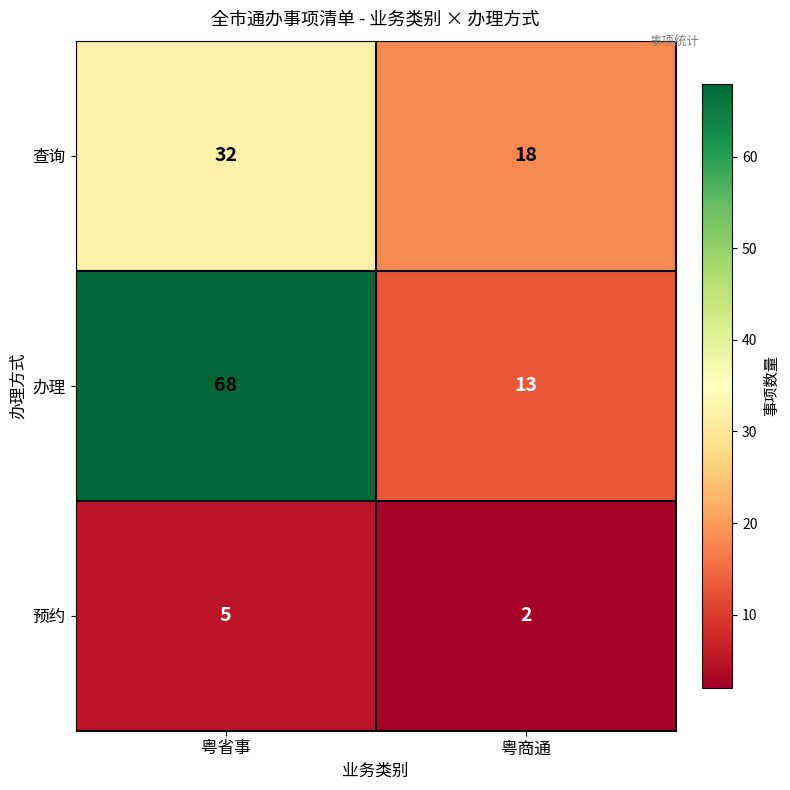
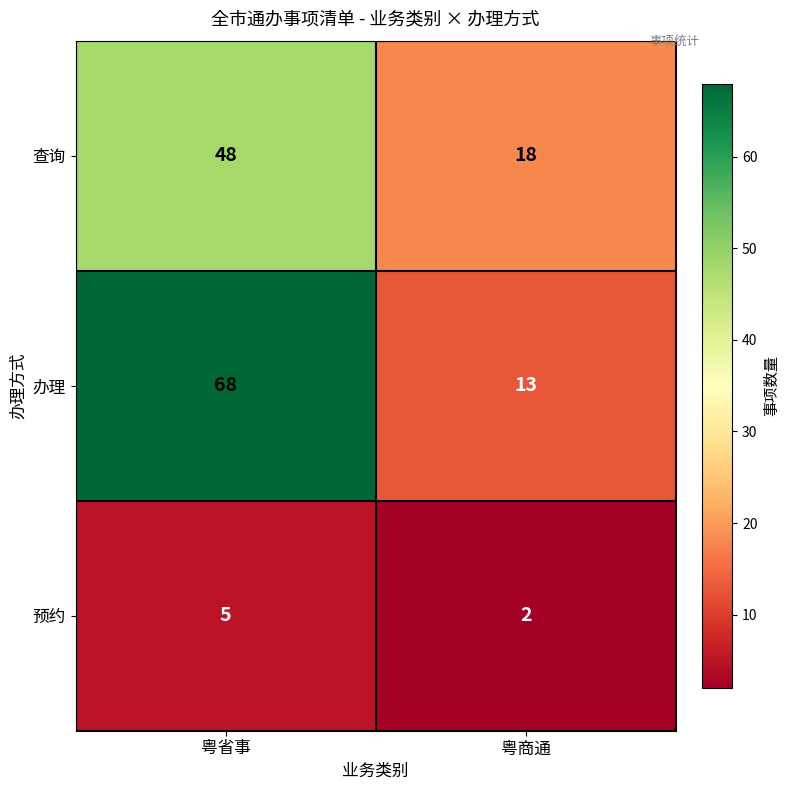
查询, 粤省事: 32 -> 48
